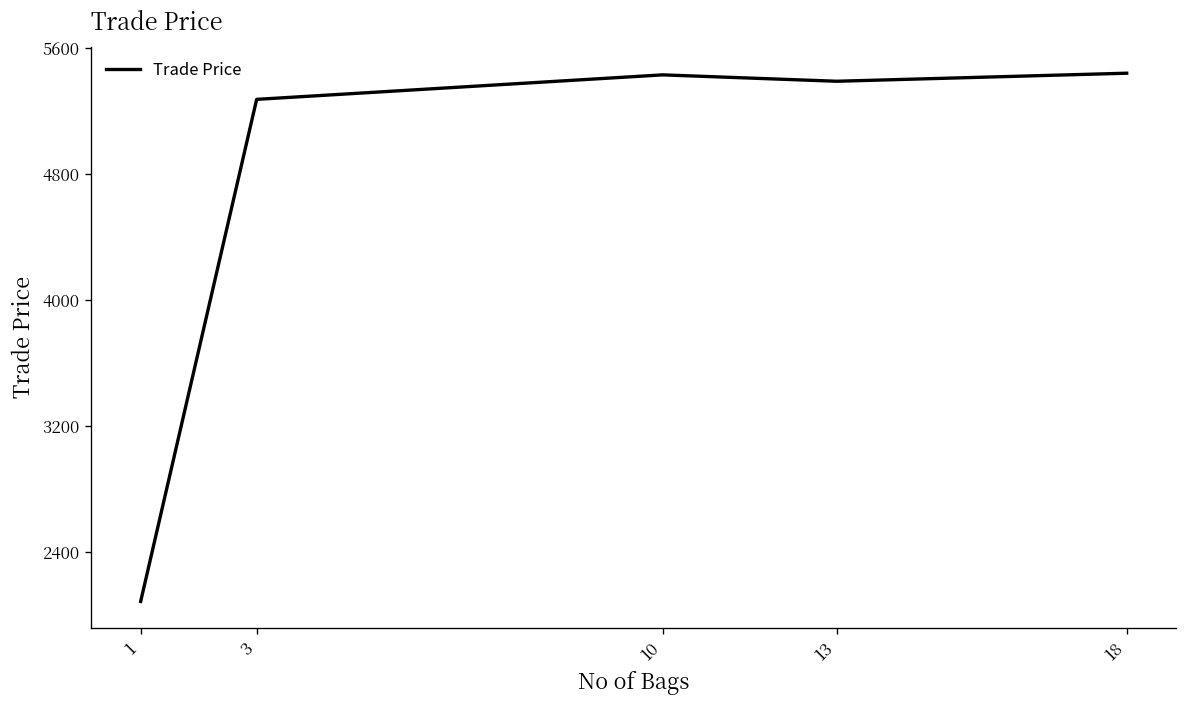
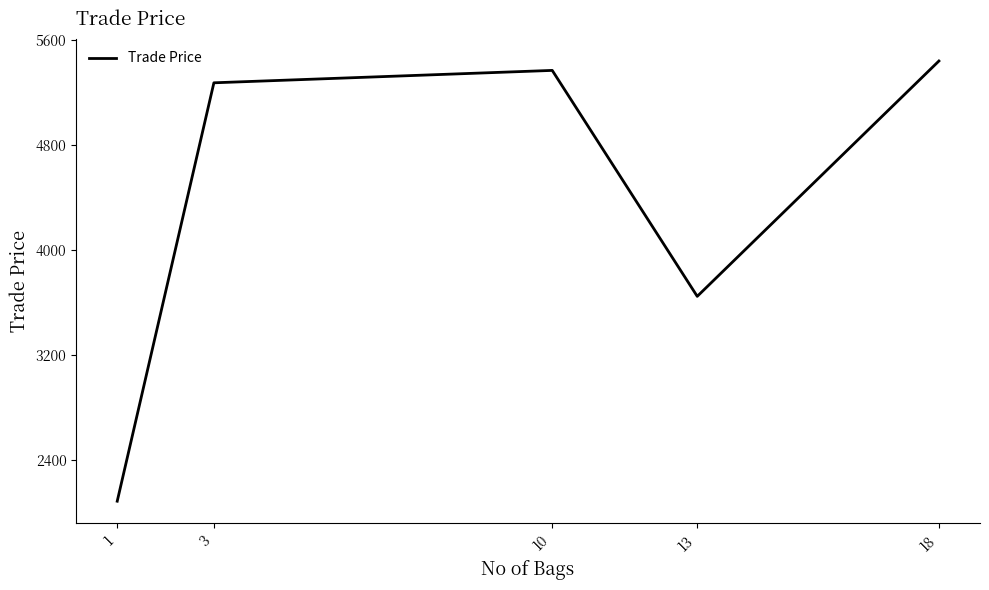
10: 5430 -> 5370
13: 5390 -> 3650
